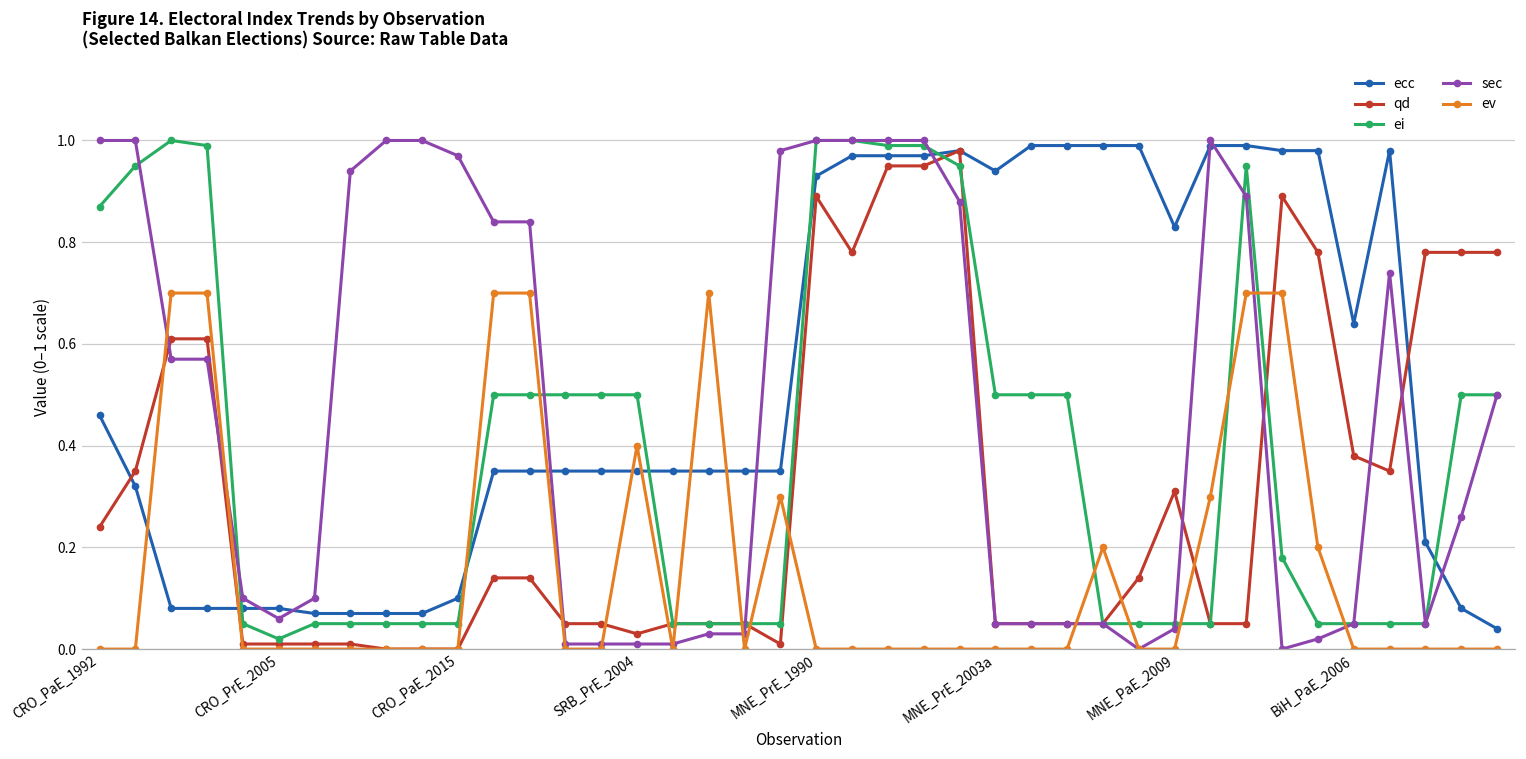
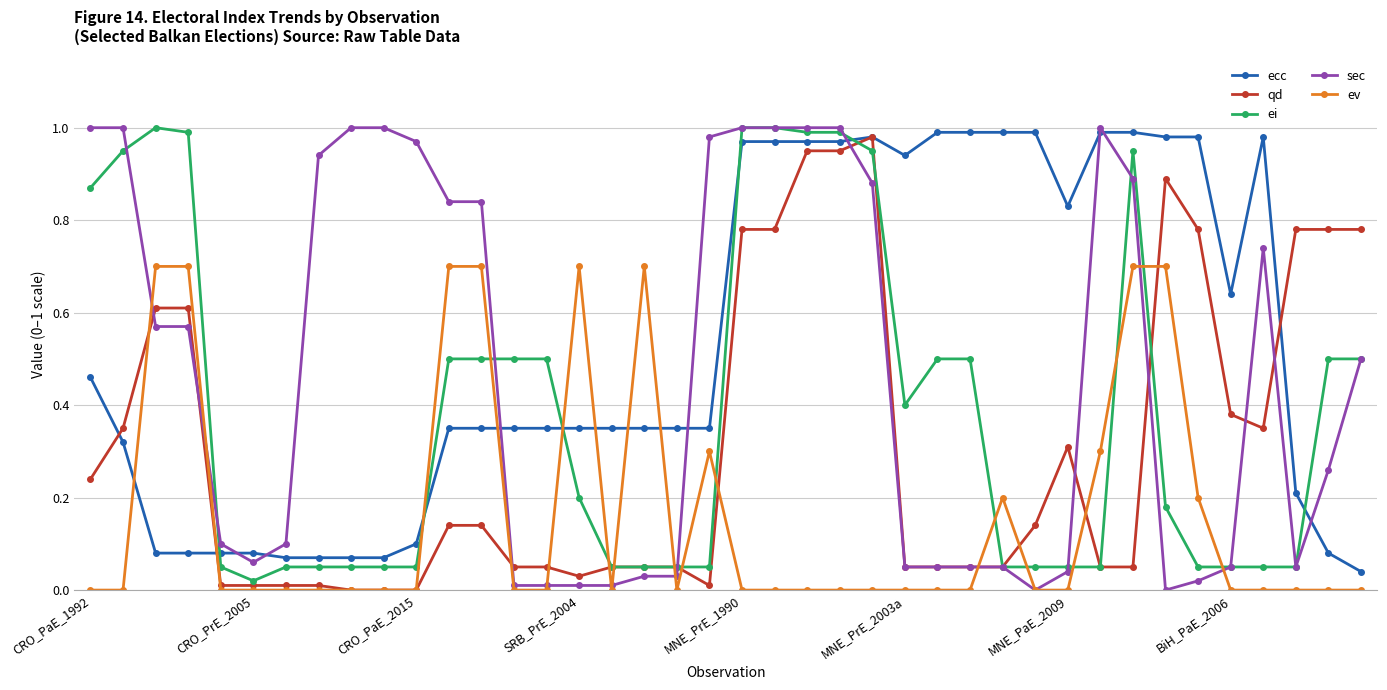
ei, SRB_PrE_2004: 0.5 -> 0.2
ev, SRB_PrE_2004: 0.4 -> 0.7
ecc, MNE_PrE_1990: 0.93 -> 0.97
qd, MNE_PrE_1990: 0.89 -> 0.78
ei, MNE_PrE_2003a: 0.5 -> 0.4
